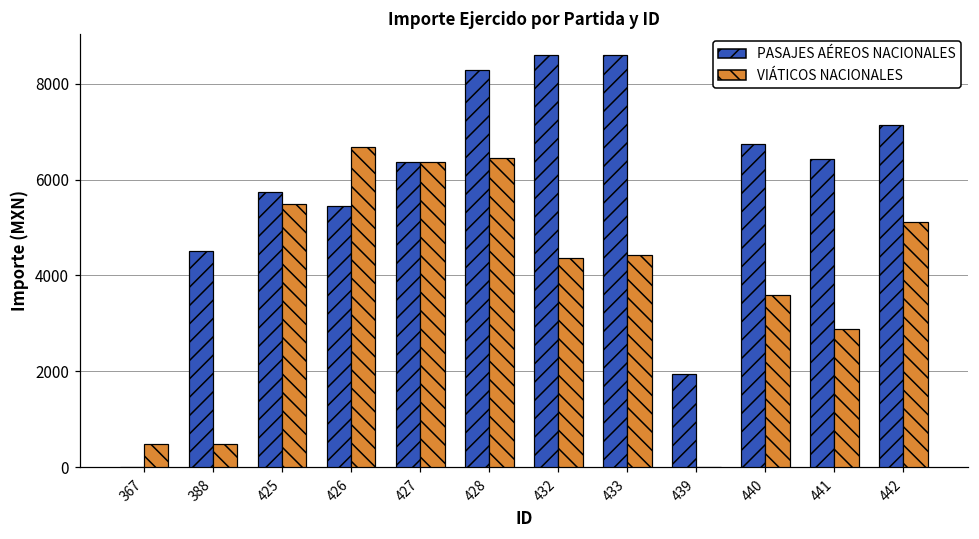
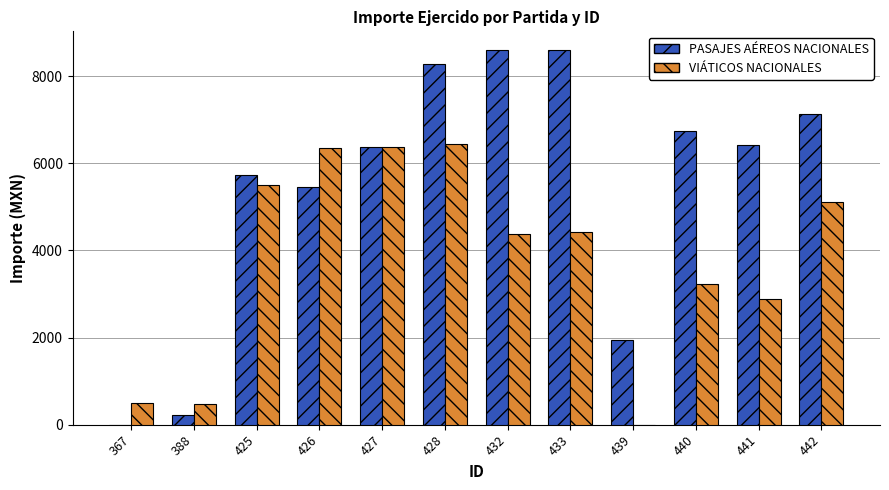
PASAJES AÉREOS NACIONALES, 388: 4500 -> 200
VIÁTICOS NACIONALES, 426: 6700 -> 6400
VIÁTICOS NACIONALES, 440: 3600 -> 3200
